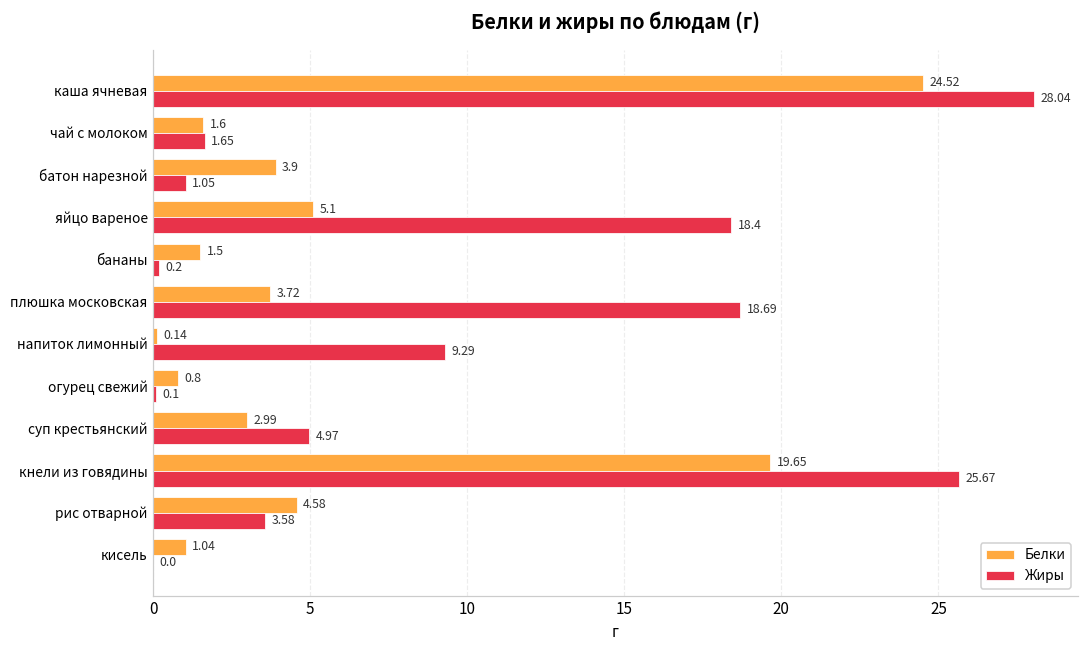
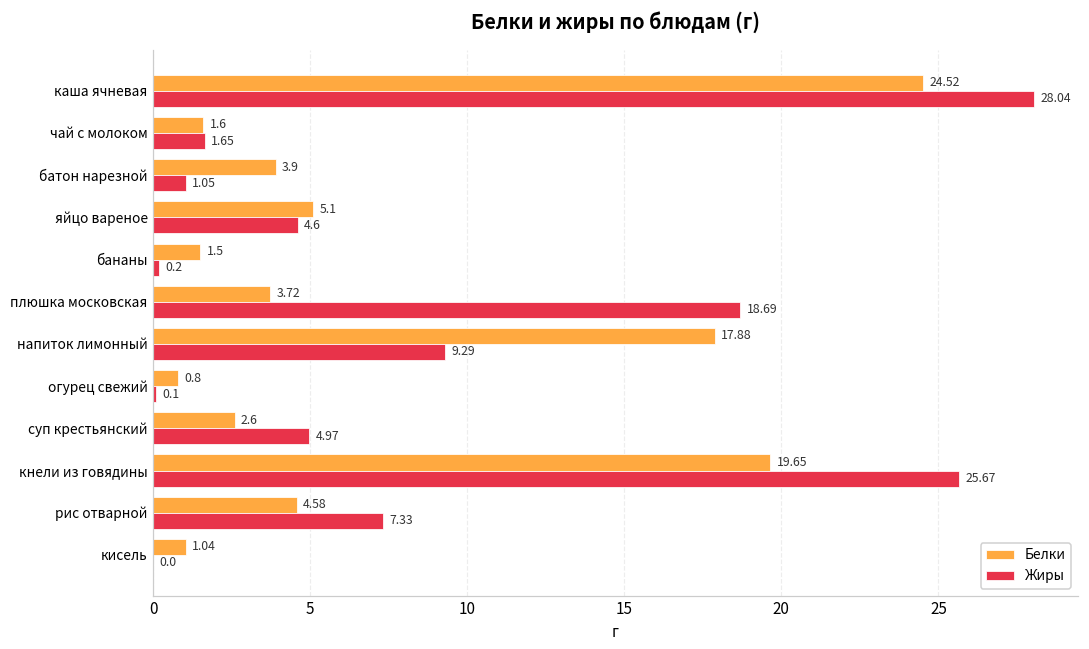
Жиры, яйцо вареное: 18.4 -> 4.6
Белки, напиток лимонный: 0.14 -> 17.88
Белки, суп крестьянский: 2.99 -> 2.6
Жиры, рис отварной: 3.58 -> 7.33
